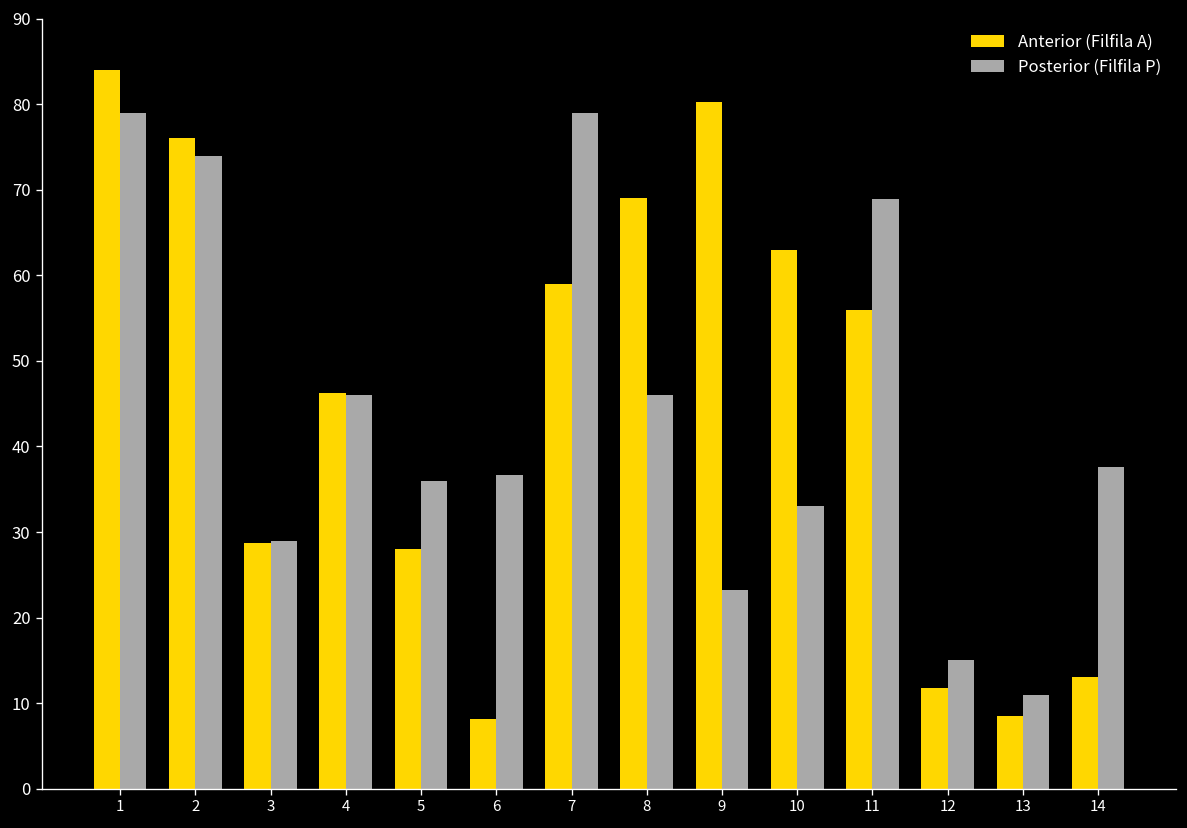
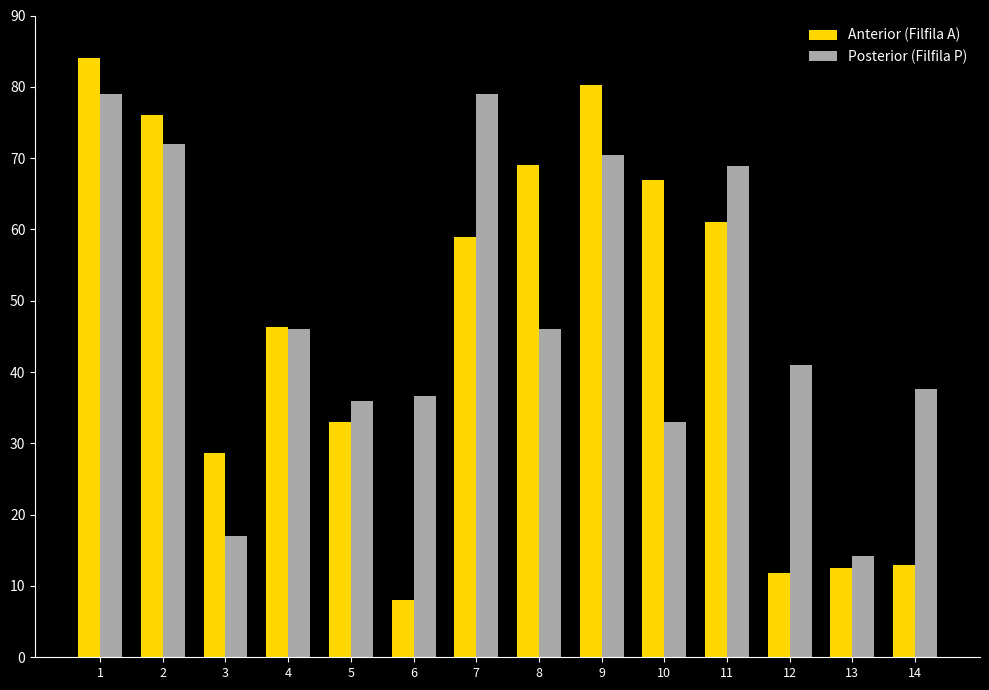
Posterior (Filfila P), 2: 74 -> 72
Posterior (Filfila P), 3: 29 -> 17
Anterior (Filfila A), 5: 28 -> 33
Posterior (Filfila P), 9: 23 -> 71
Anterior (Filfila A), 10: 63 -> 67
Anterior (Filfila A), 11: 56 -> 61
Posterior (Filfila P), 12: 15 -> 41
Anterior (Filfila A), 13: 9 -> 13
Posterior (Filfila P), 13: 11 -> 14
